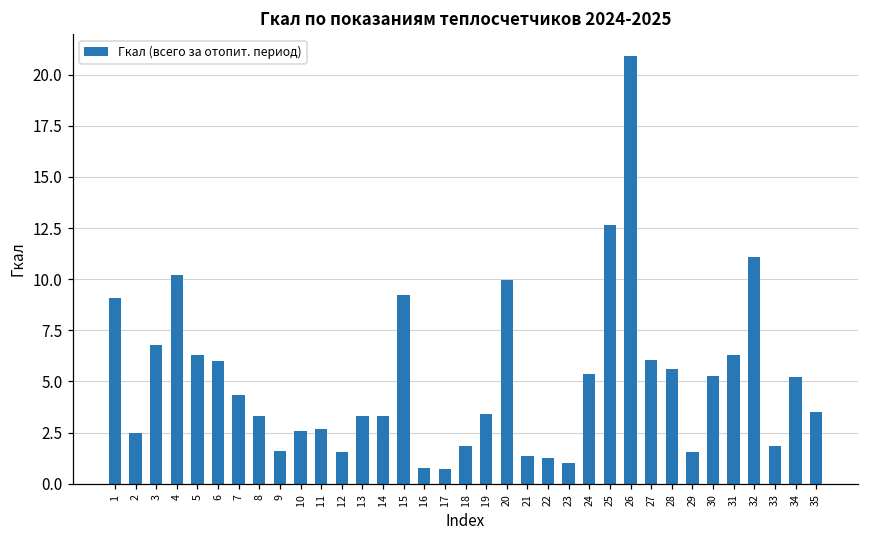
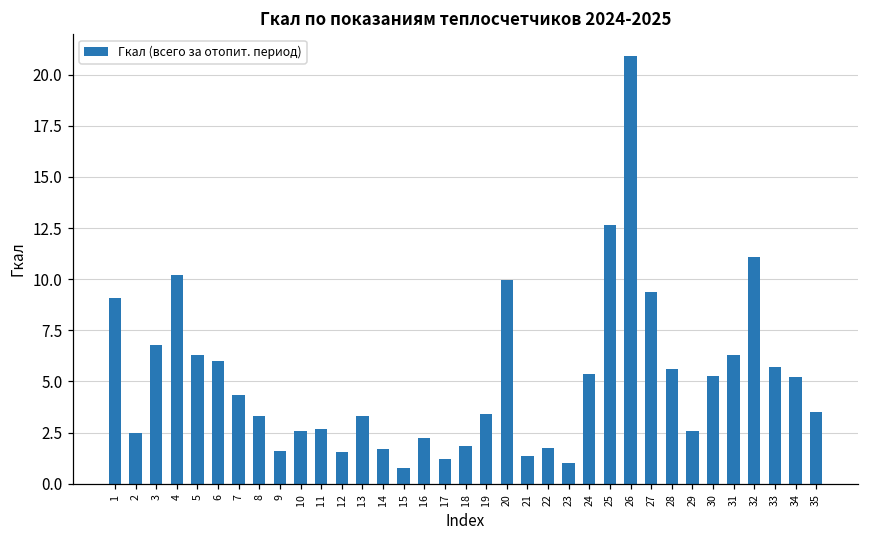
14: 3.3 -> 1.7
15: 9.2 -> 0.8
16: 0.8 -> 2.2
17: 0.7 -> 1.2
22: 1.2 -> 1.8
27: 6.1 -> 9.4
29: 1.6 -> 2.6
33: 1.8 -> 5.7
